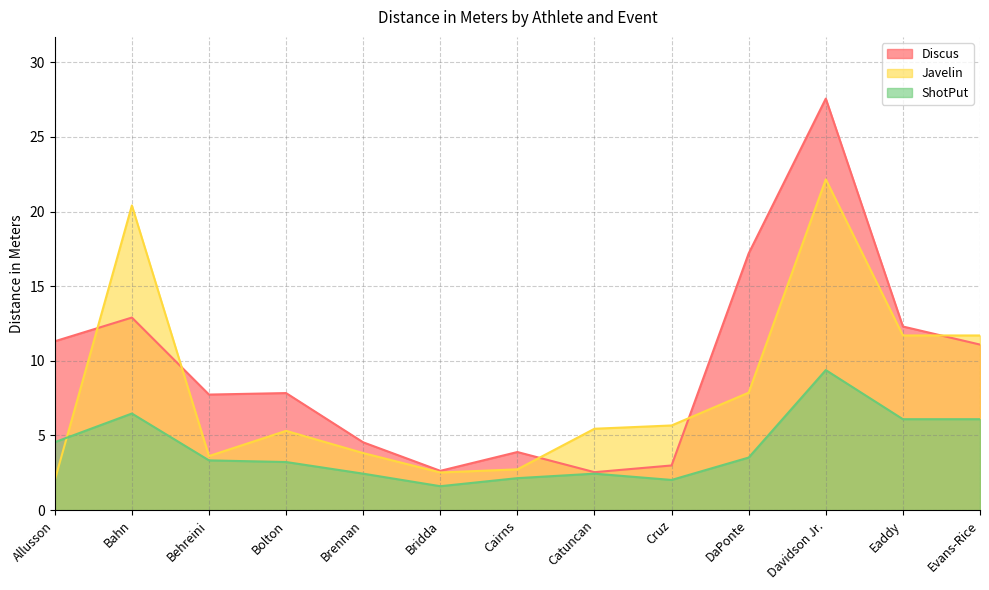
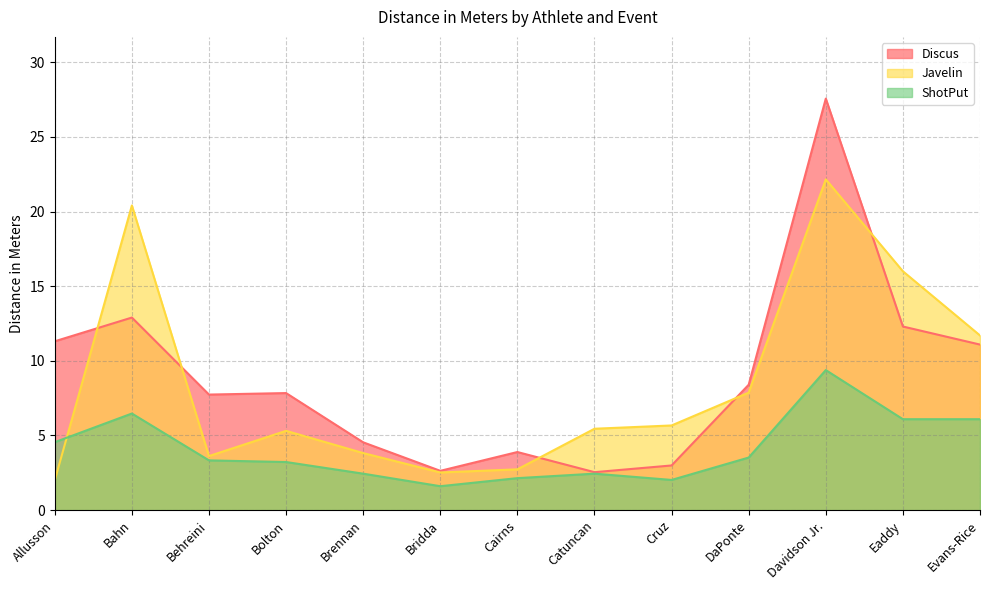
Discus, DaPonte: 17.2 -> 8.4
Javelin, Eaddy: 11.7 -> 16.0
